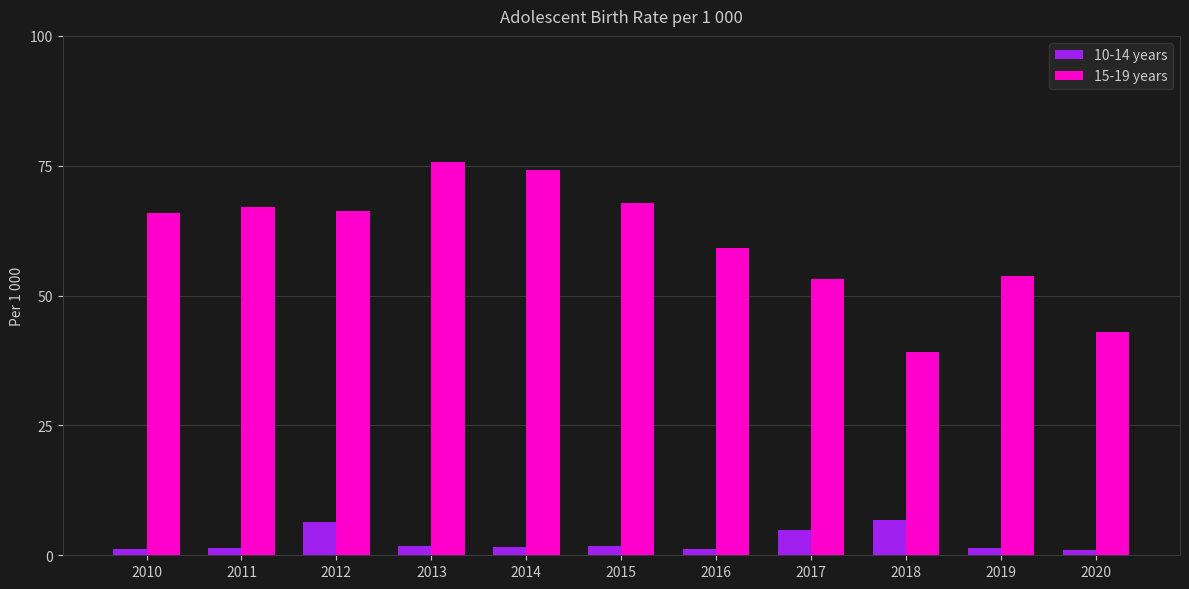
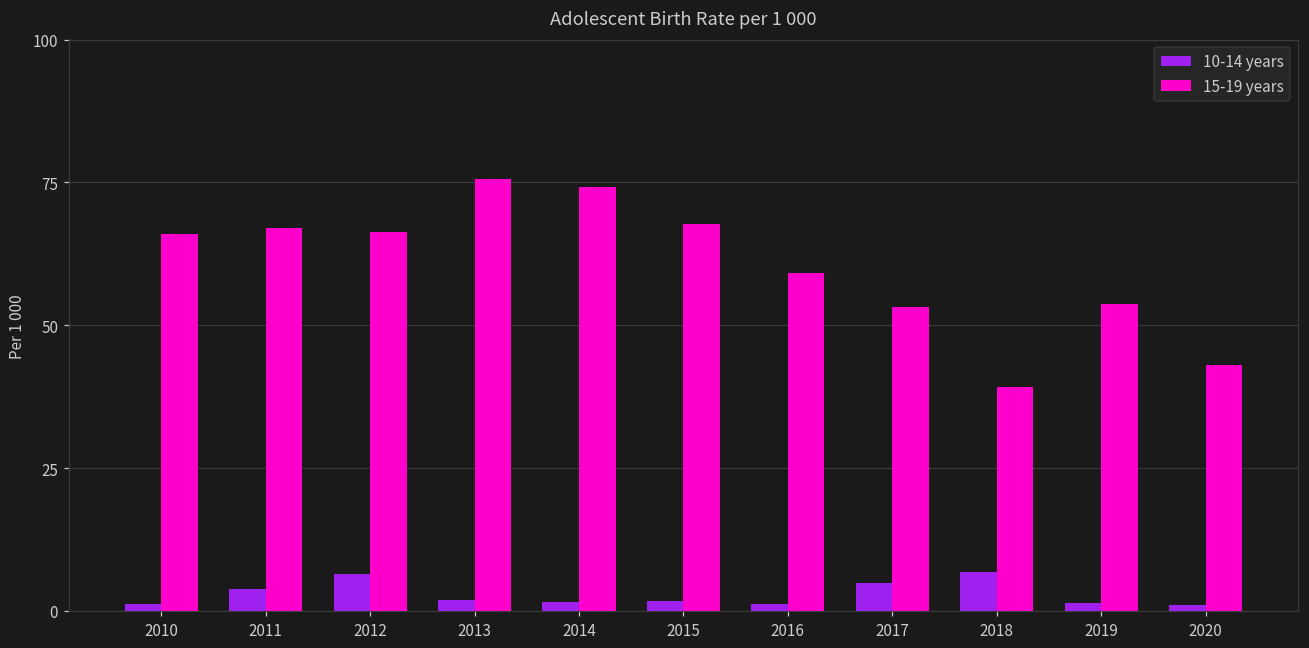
10-14 years, 2011: 1 -> 4
